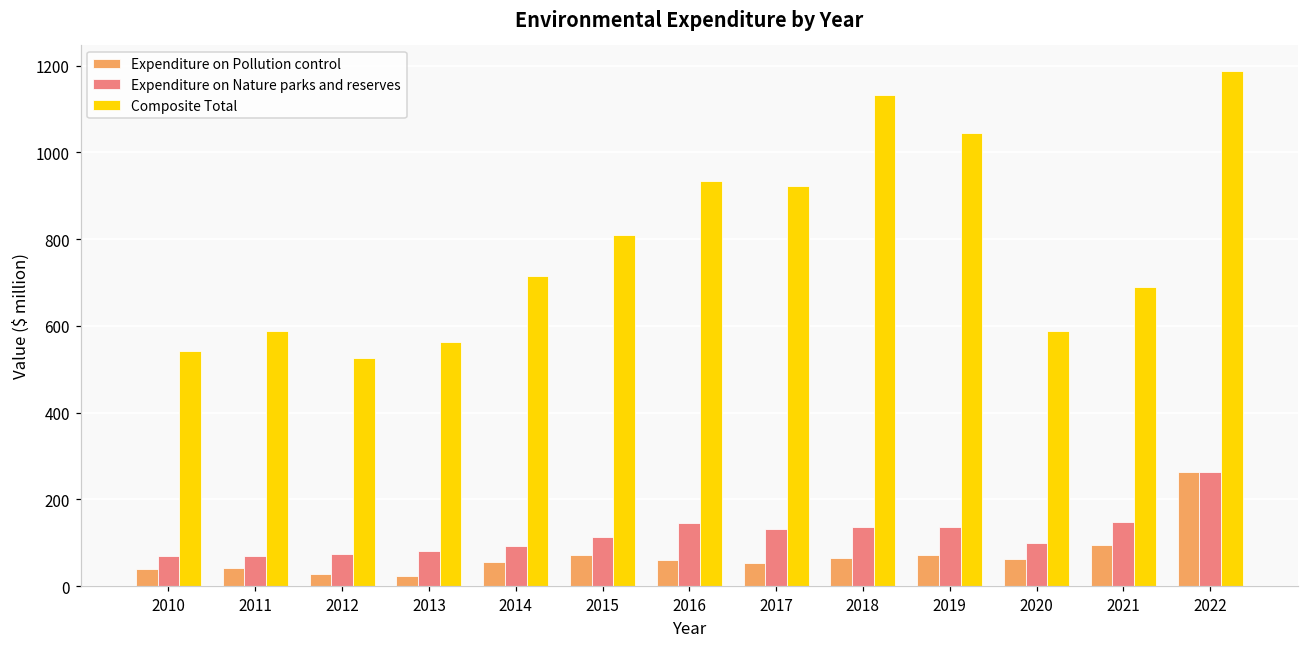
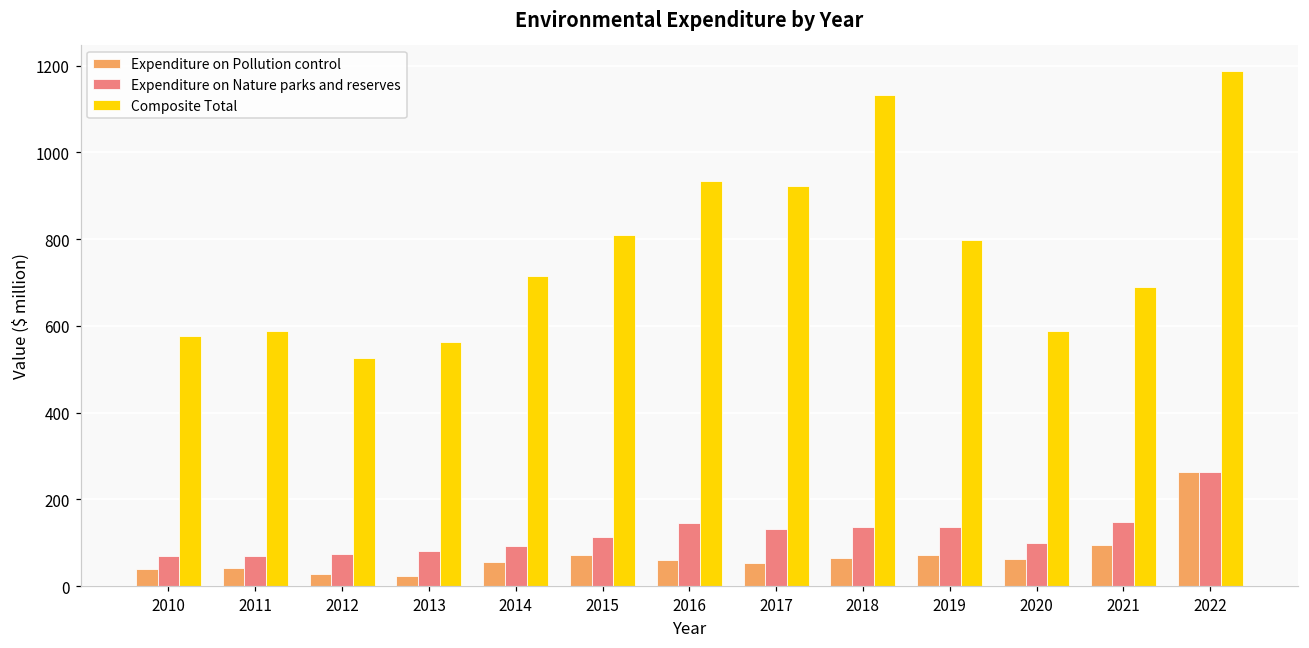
Composite Total, 2010: 540 -> 580
Composite Total, 2019: 1050 -> 800
